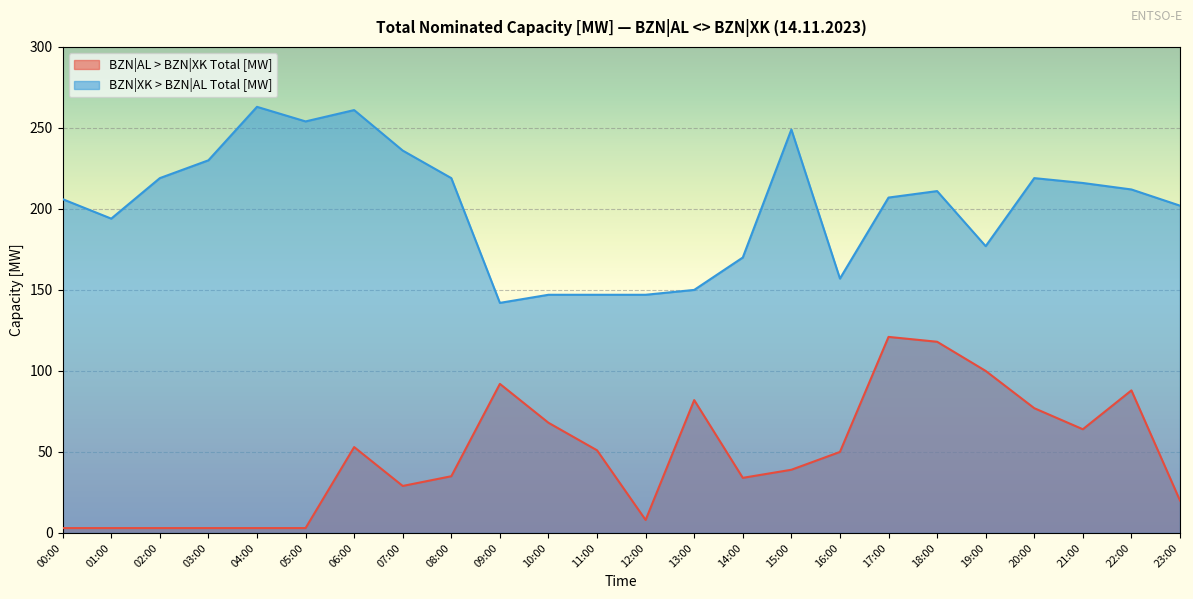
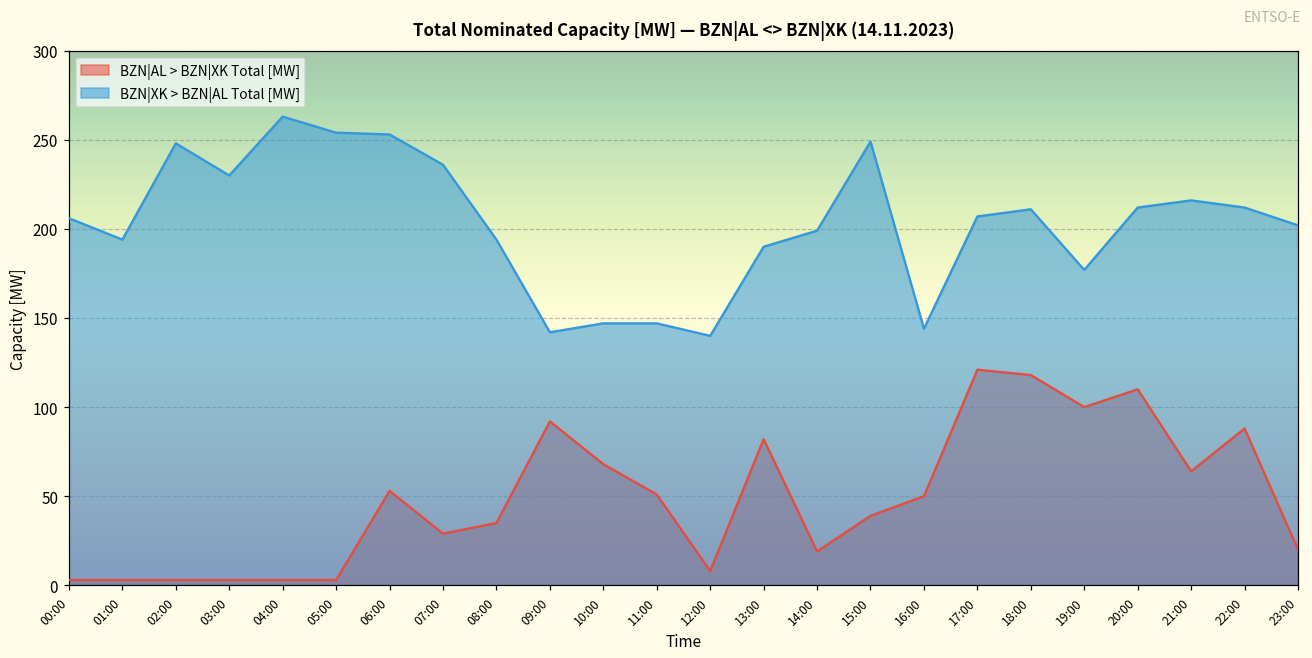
BZN|XK > BZN|AL Total [MW], 02:00: 219 -> 248
BZN|XK > BZN|AL Total [MW], 06:00: 261 -> 253
BZN|XK > BZN|AL Total [MW], 08:00: 219 -> 194
BZN|XK > BZN|AL Total [MW], 12:00: 147 -> 140
BZN|XK > BZN|AL Total [MW], 13:00: 150 -> 190
BZN|AL > BZN|XK Total [MW], 14:00: 34 -> 19
BZN|XK > BZN|AL Total [MW], 14:00: 170 -> 199
BZN|XK > BZN|AL Total [MW], 16:00: 157 -> 144
BZN|AL > BZN|XK Total [MW], 20:00: 77 -> 110
BZN|XK > BZN|AL Total [MW], 20:00: 219 -> 212
